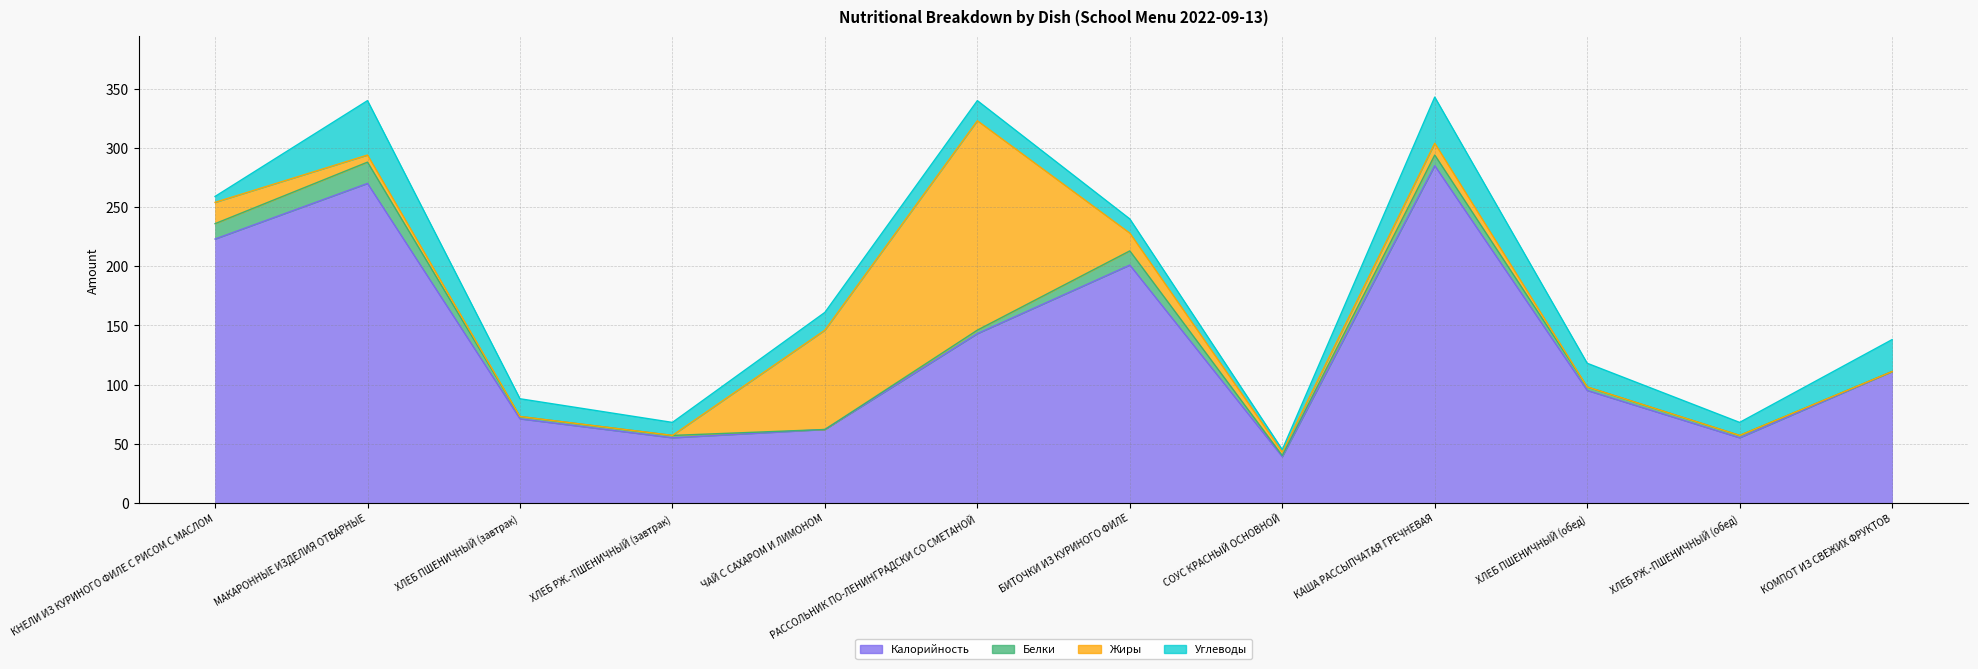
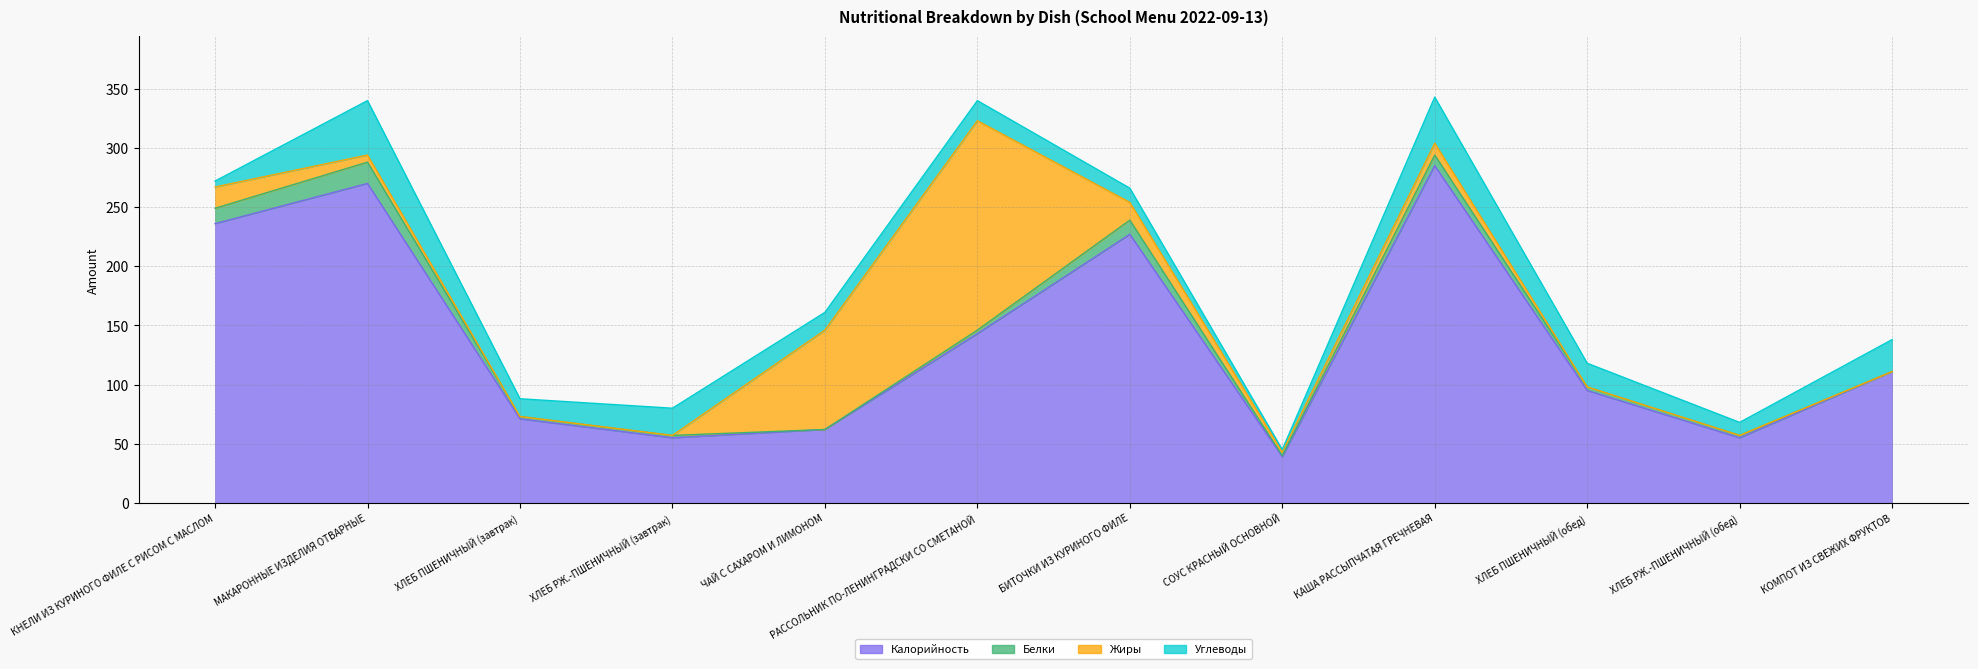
Калорийность, КНЕЛИ ИЗ КУРИНОГО ФИЛЕ С РИСОМ С МАСЛОМ: 223 -> 236
Углеводы, ХЛЕБ РЖ.-ПШЕНИЧНЫЙ (завтрак): 11 -> 23
Калорийность, БИТОЧКИ ИЗ КУРИНОГО ФИЛЕ: 201 -> 227
